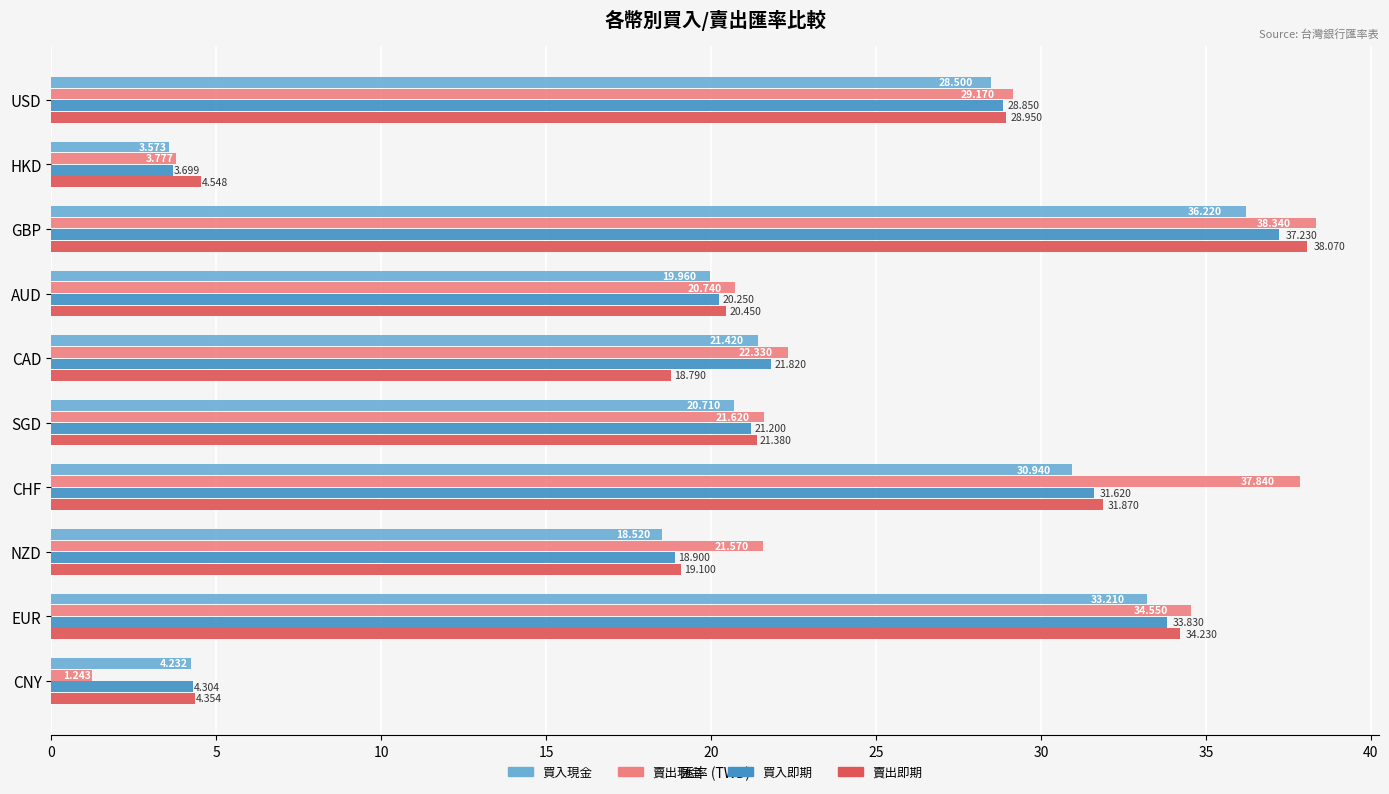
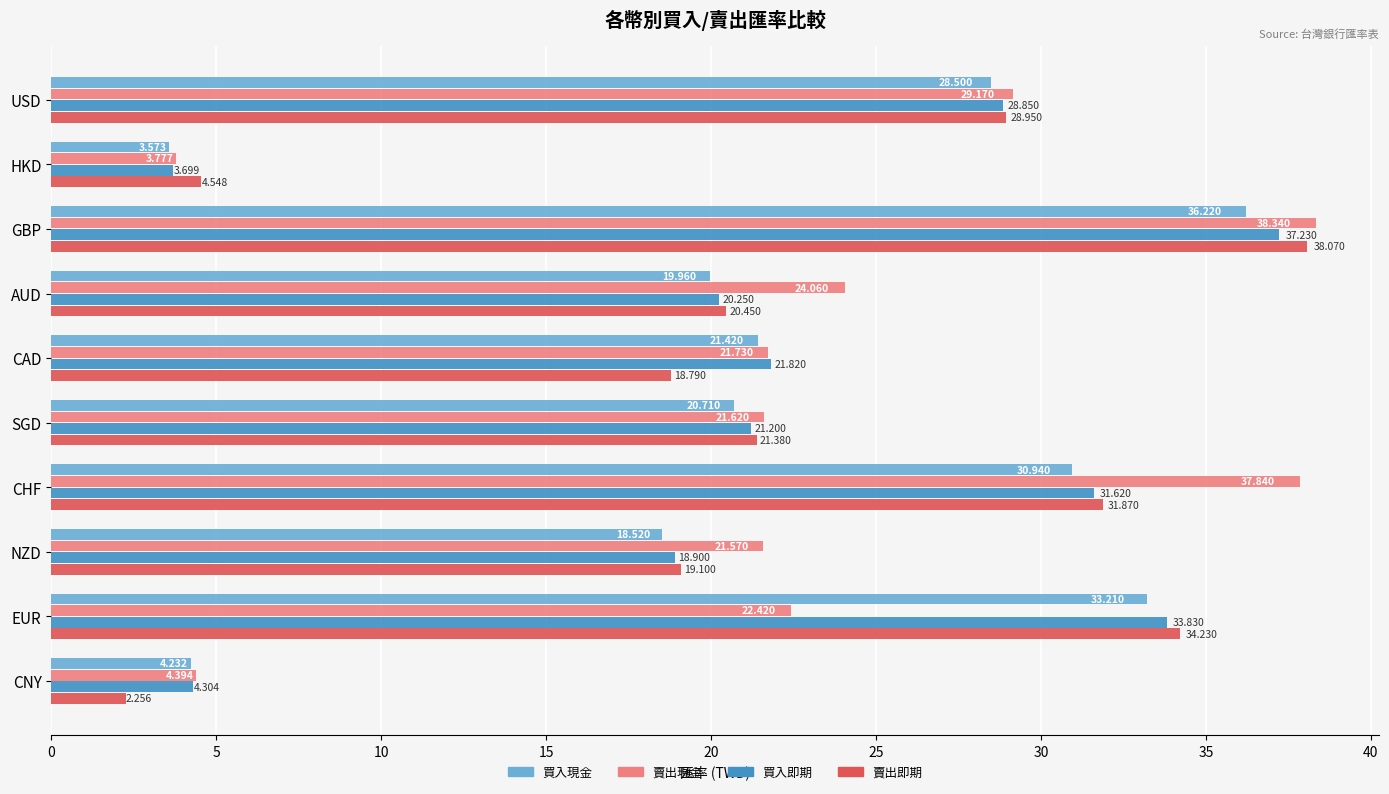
賣出現金, AUD: 20.740 -> 24.060
賣出現金, CAD: 22.330 -> 21.730
賣出現金, EUR: 34.550 -> 22.420
賣出現金, CNY: 1.243 -> 4.394
賣出即期, CNY: 4.354 -> 2.256
